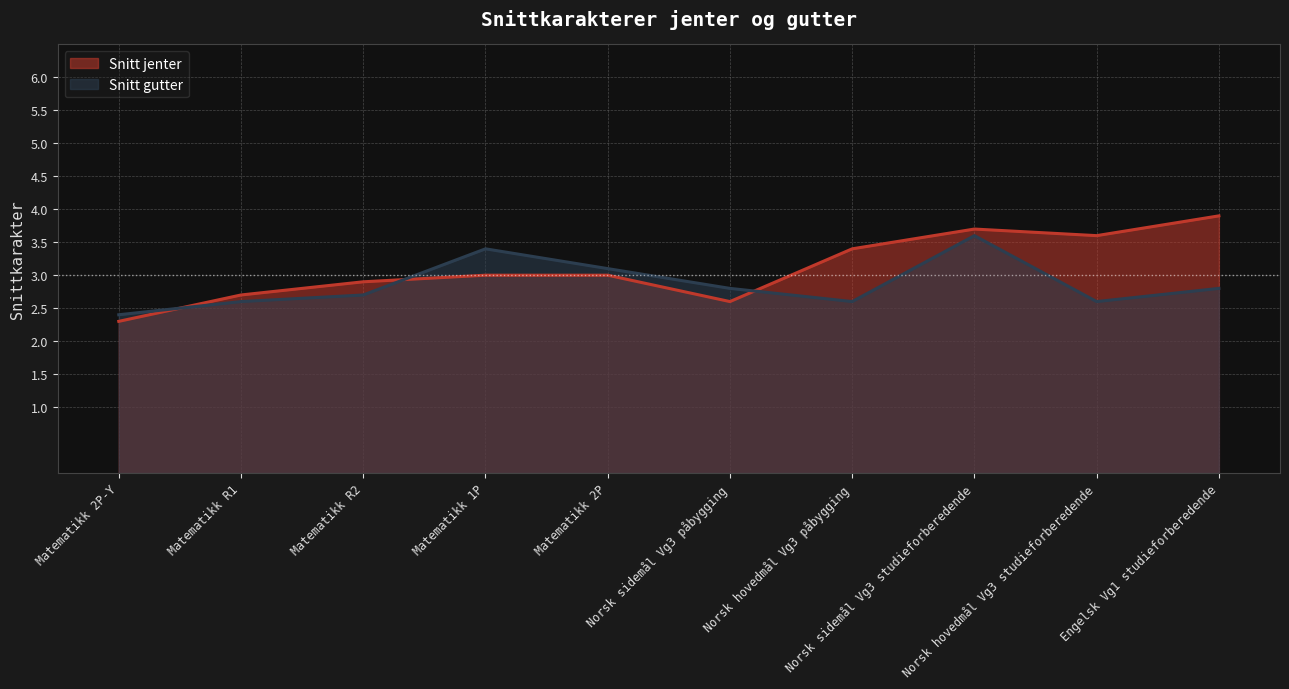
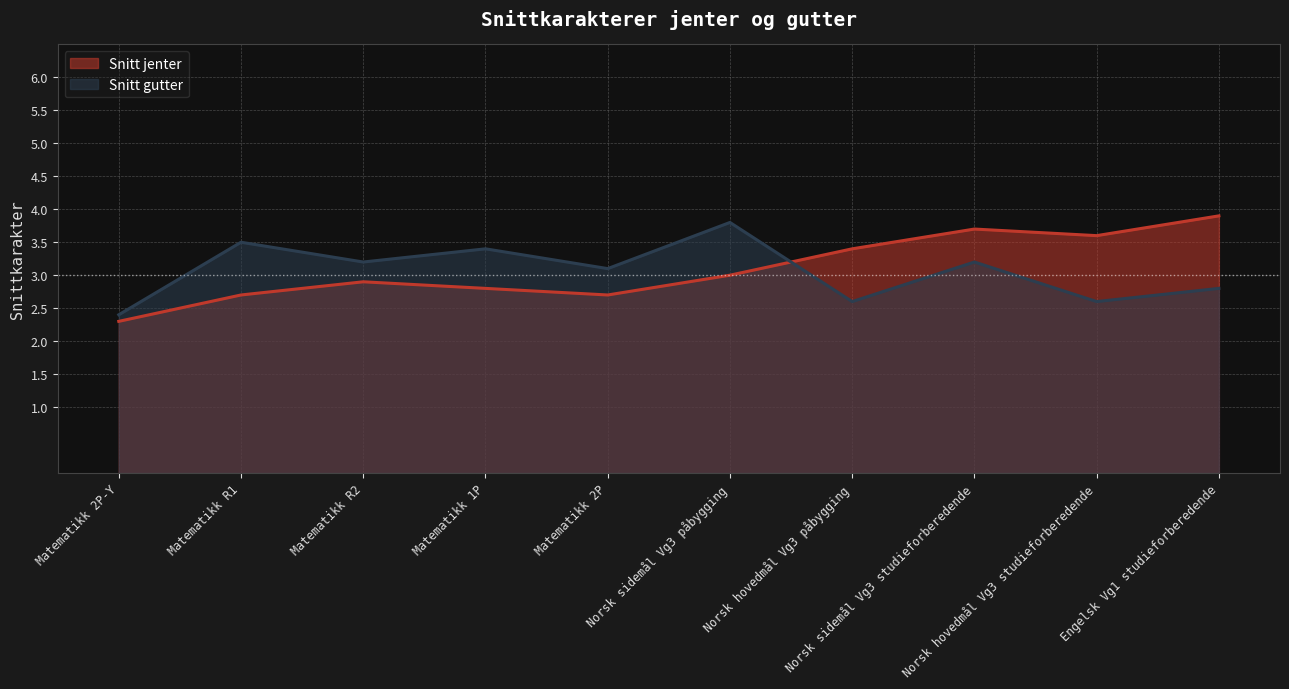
Snitt gutter, Matematikk R1: 2.6 -> 3.5
Snitt gutter, Matematikk R2: 2.7 -> 3.2
Snitt jenter, Matematikk 1P: 3.0 -> 2.8
Snitt jenter, Matematikk 2P: 3.0 -> 2.7
Snitt jenter, Norsk sidemål Vg3 påbygging: 2.6 -> 3.0
Snitt gutter, Norsk sidemål Vg3 påbygging: 2.8 -> 3.8
Snitt gutter, Norsk sidemål Vg3 studieforberedende: 3.6 -> 3.2
